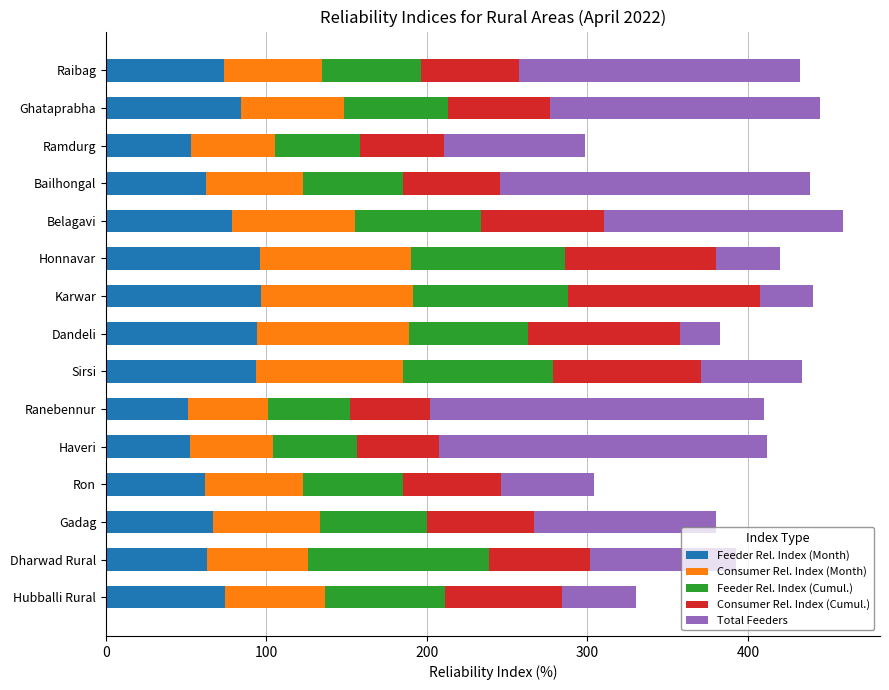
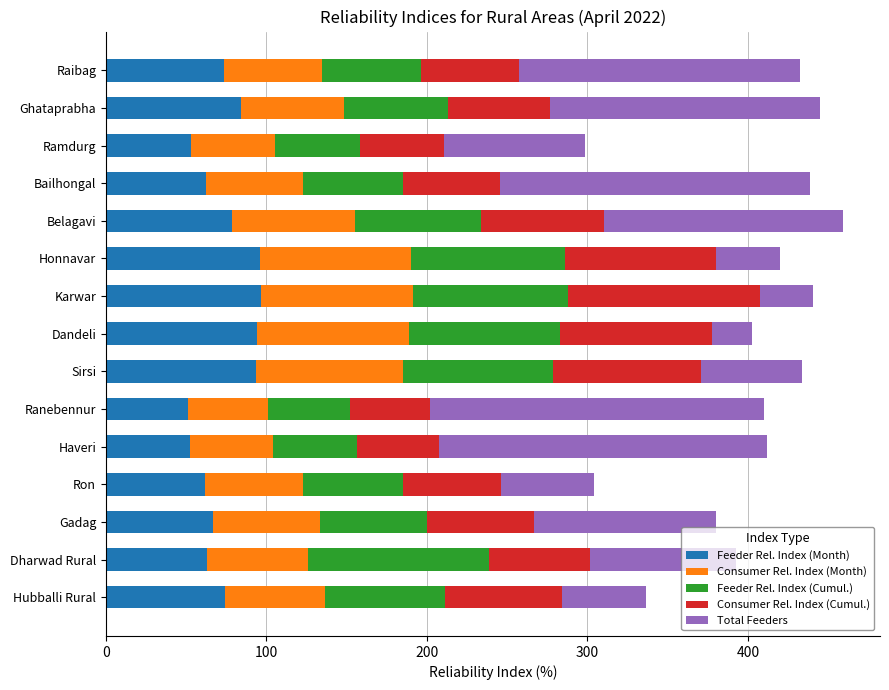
Feeder Rel. Index (Cumul.), Dandeli: 75 -> 94
Total Feeders, Hubballi Rural: 46 -> 52
